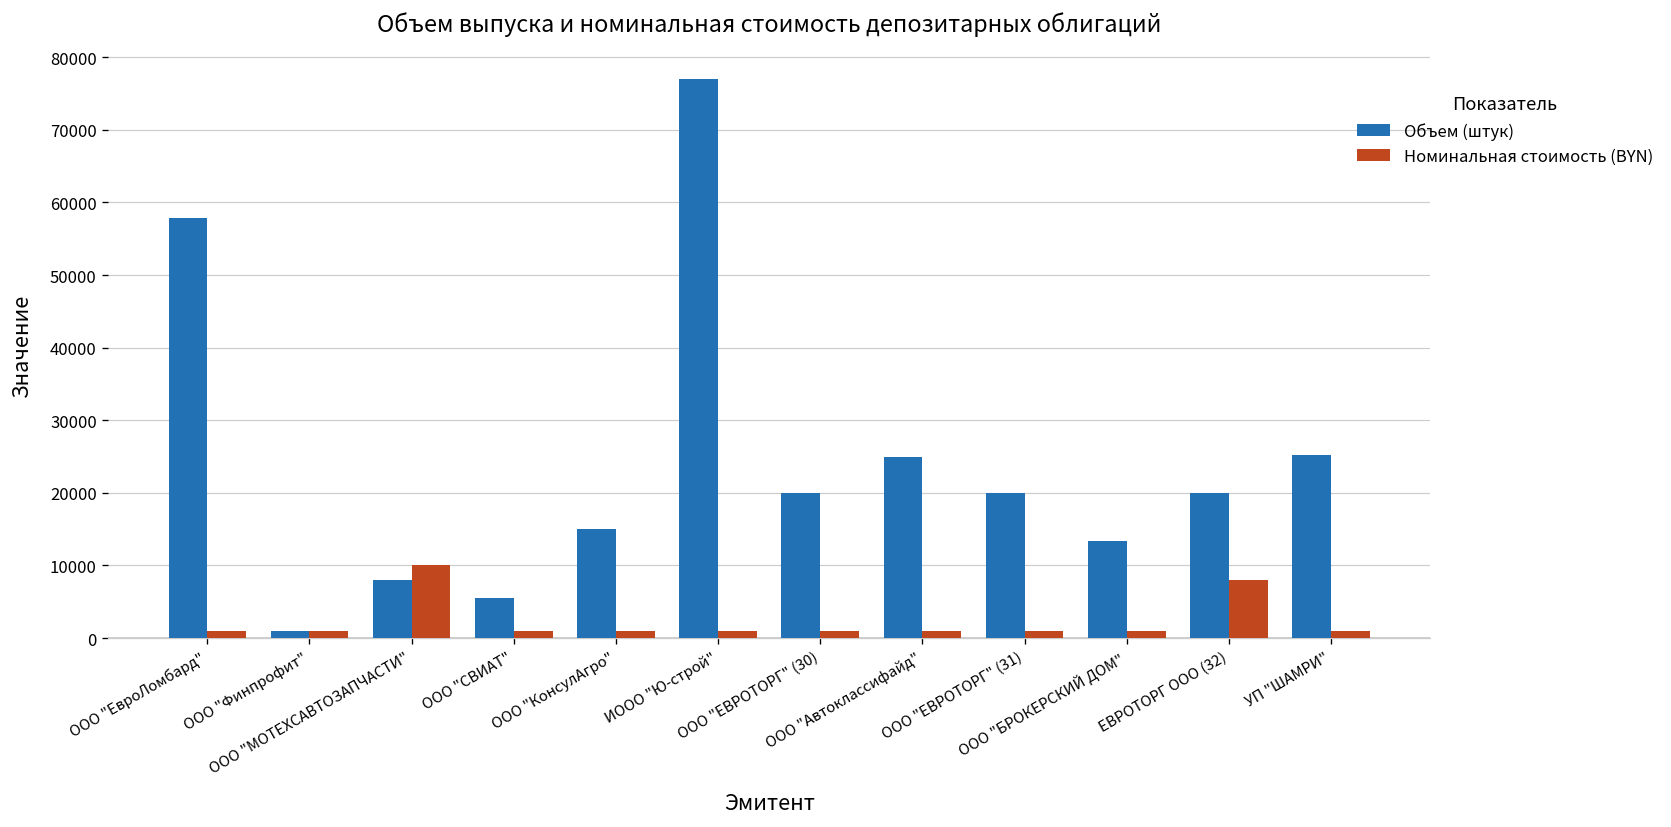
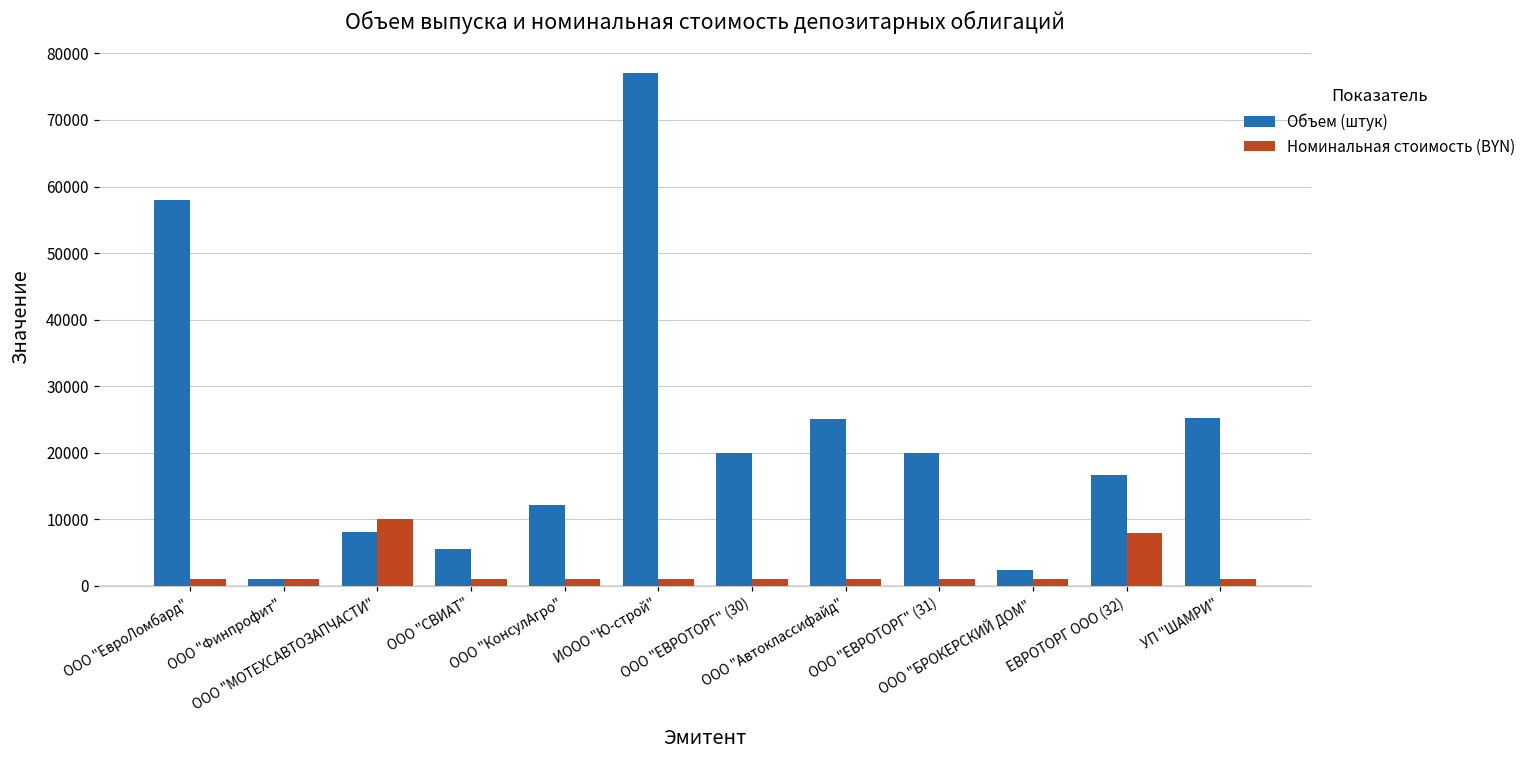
Объем (штук), ООО "КонсулАгро": 15000 -> 12000
Объем (штук), ООО "БРОКЕРСКИЙ ДОМ": 13000 -> 2000
Объем (штук), ЕВРОТОРГ ООО (32): 20000 -> 17000
